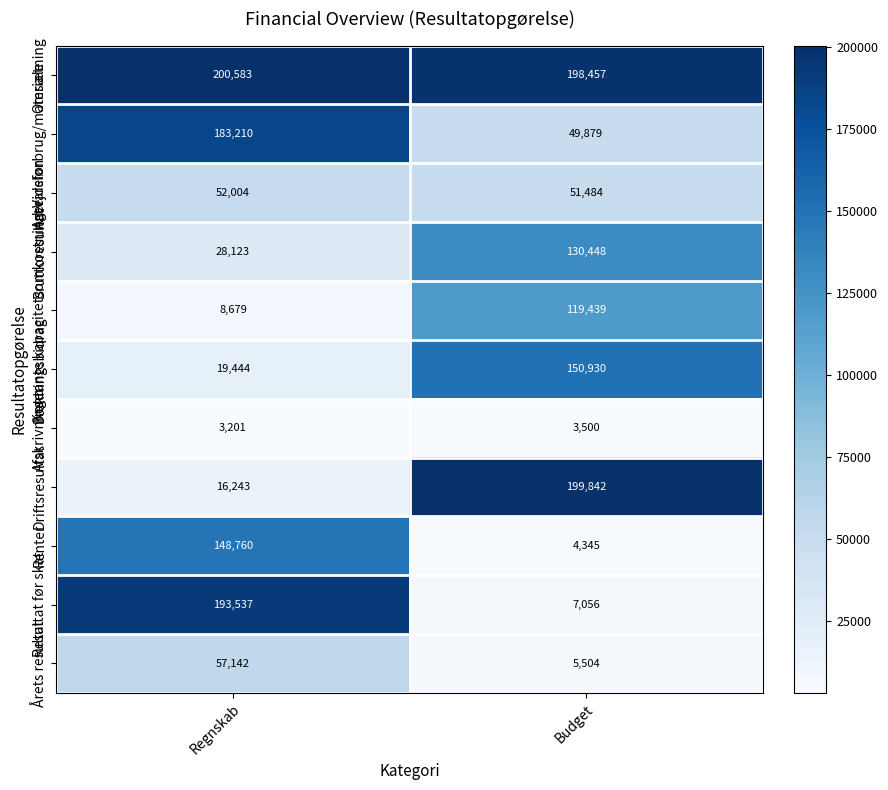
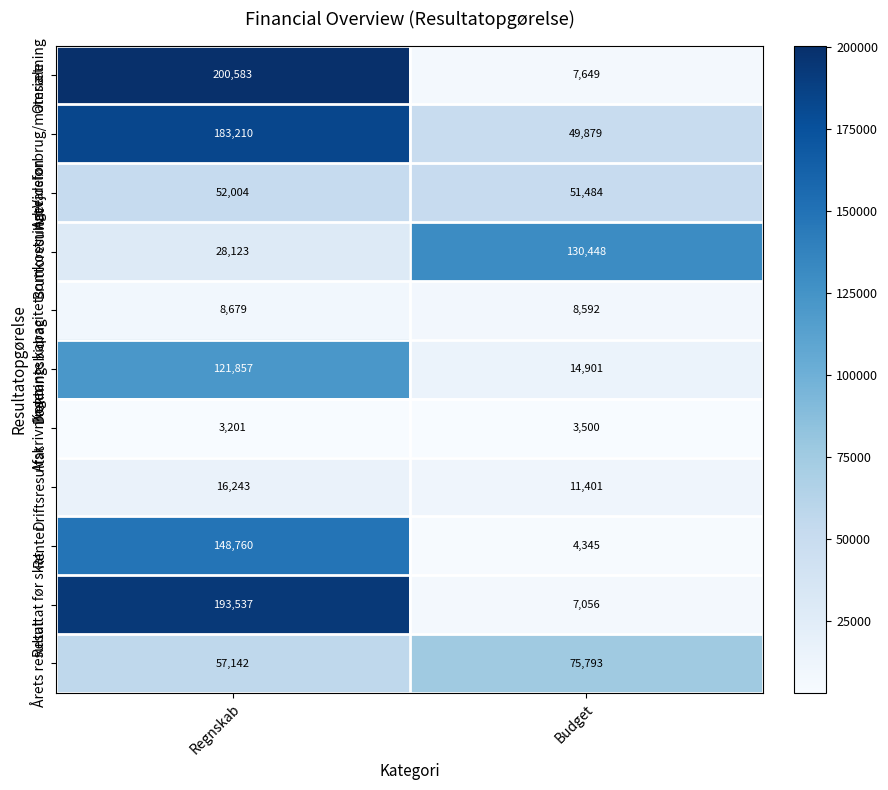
Omsætning, Budget: 198,457 -> 7,649
Kontante kapacitetsomkostninger, Budget: 119,439 -> 8,592
Dækningsbidrag, Regnskab: 19,444 -> 121,857
Dækningsbidrag, Budget: 150,930 -> 14,901
Driftsresultat, Budget: 199,842 -> 11,401
Årets resultat, Budget: 5,504 -> 75,793
